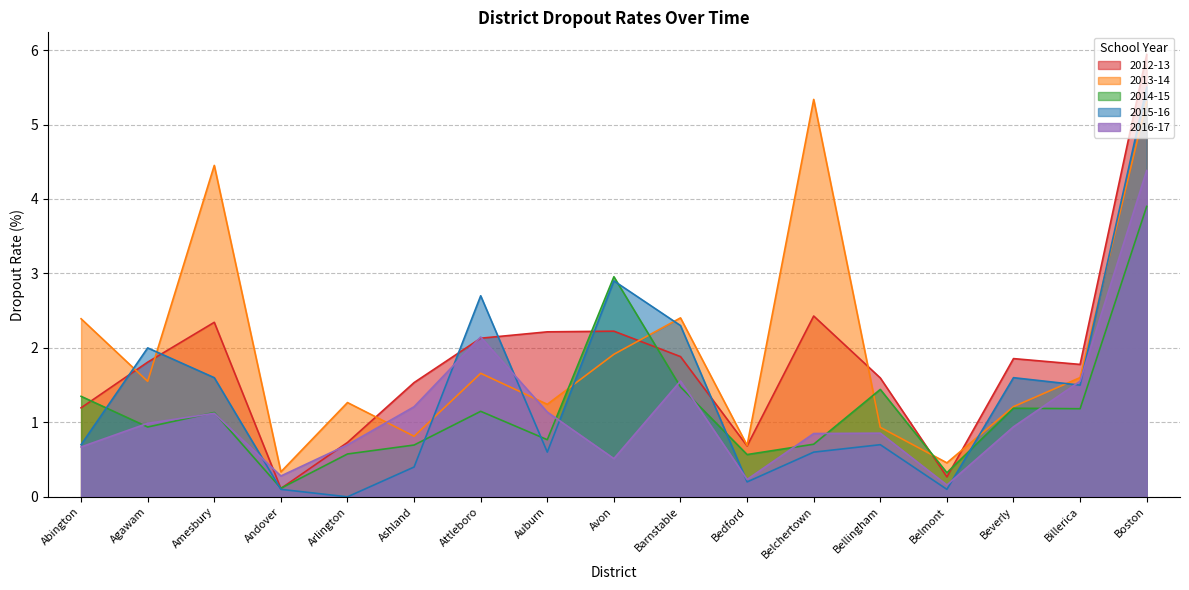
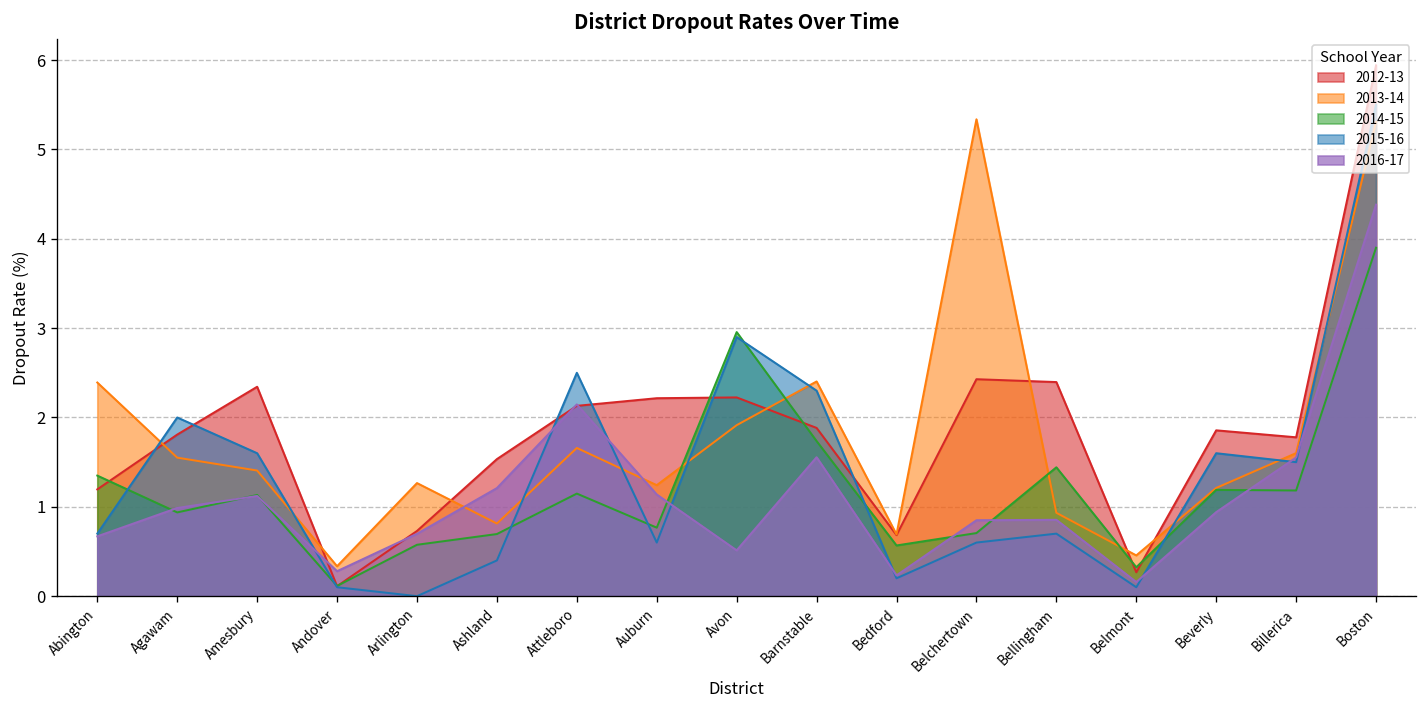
2013-14, Amesbury: 4.5 -> 1.4
2015-16, Attleboro: 2.7 -> 2.5
2014-15, Barnstable: 1.5 -> 1.7
2012-13, Bellingham: 1.6 -> 2.4
